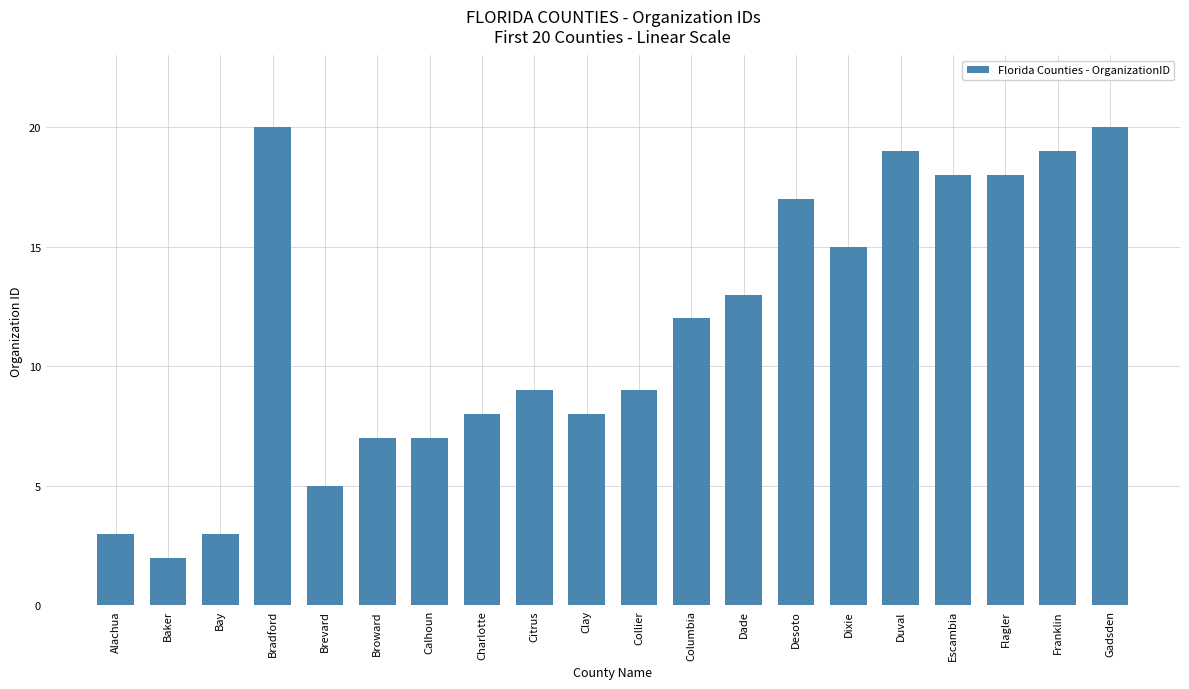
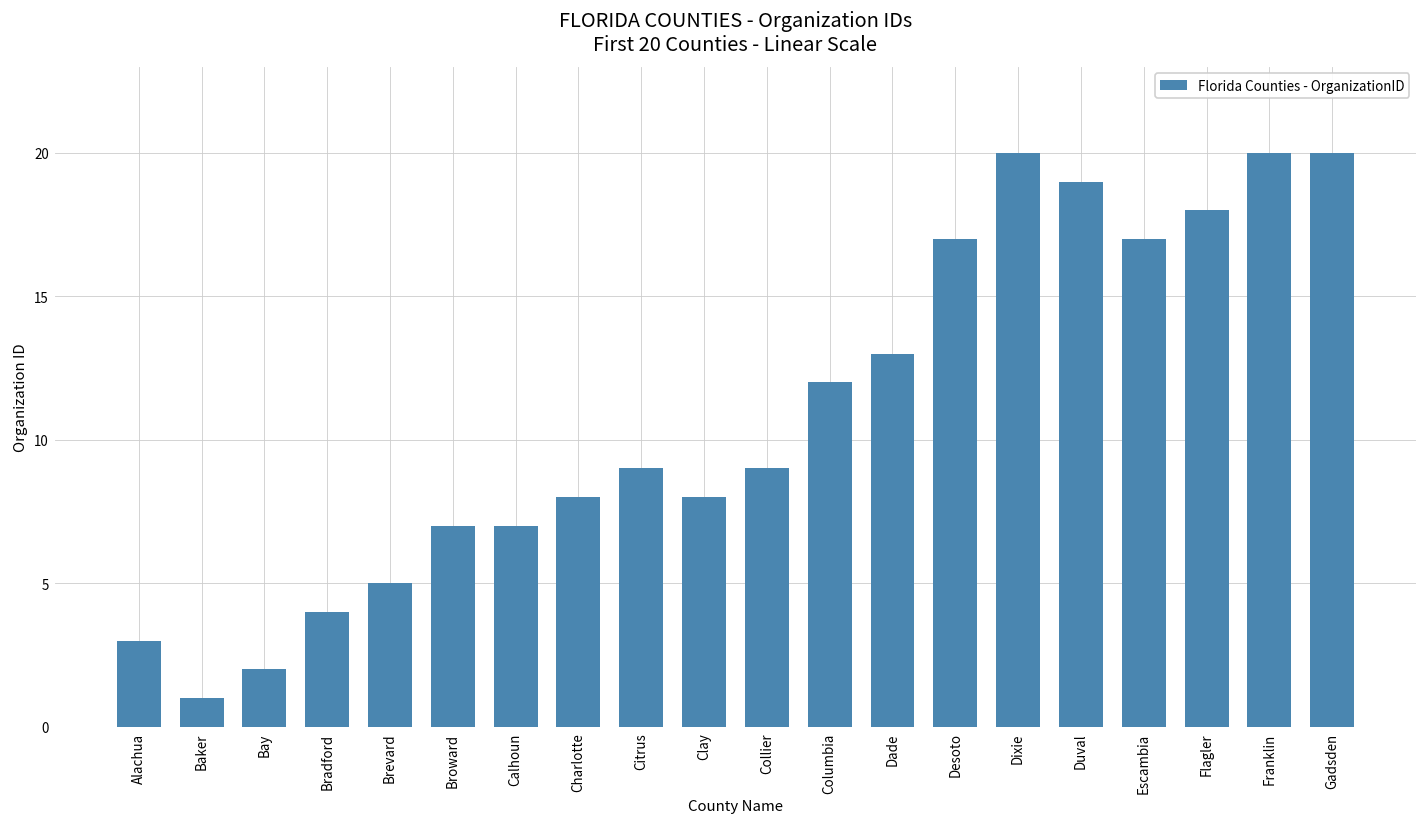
Baker: 2 -> 1
Bay: 3 -> 2
Bradford: 20 -> 4
Dixie: 15 -> 20
Escambia: 18 -> 17
Franklin: 19 -> 20
